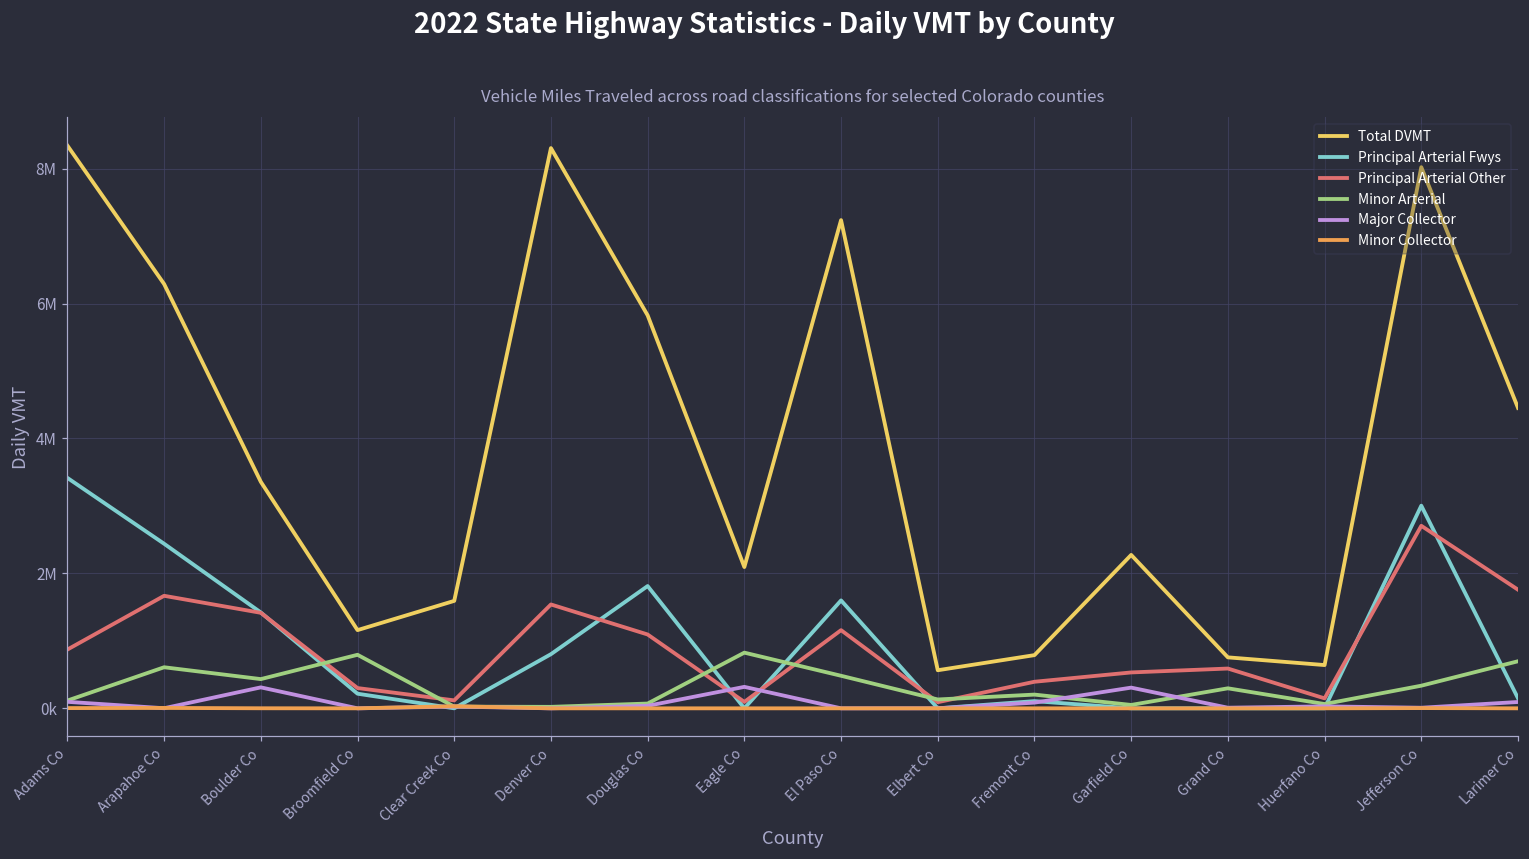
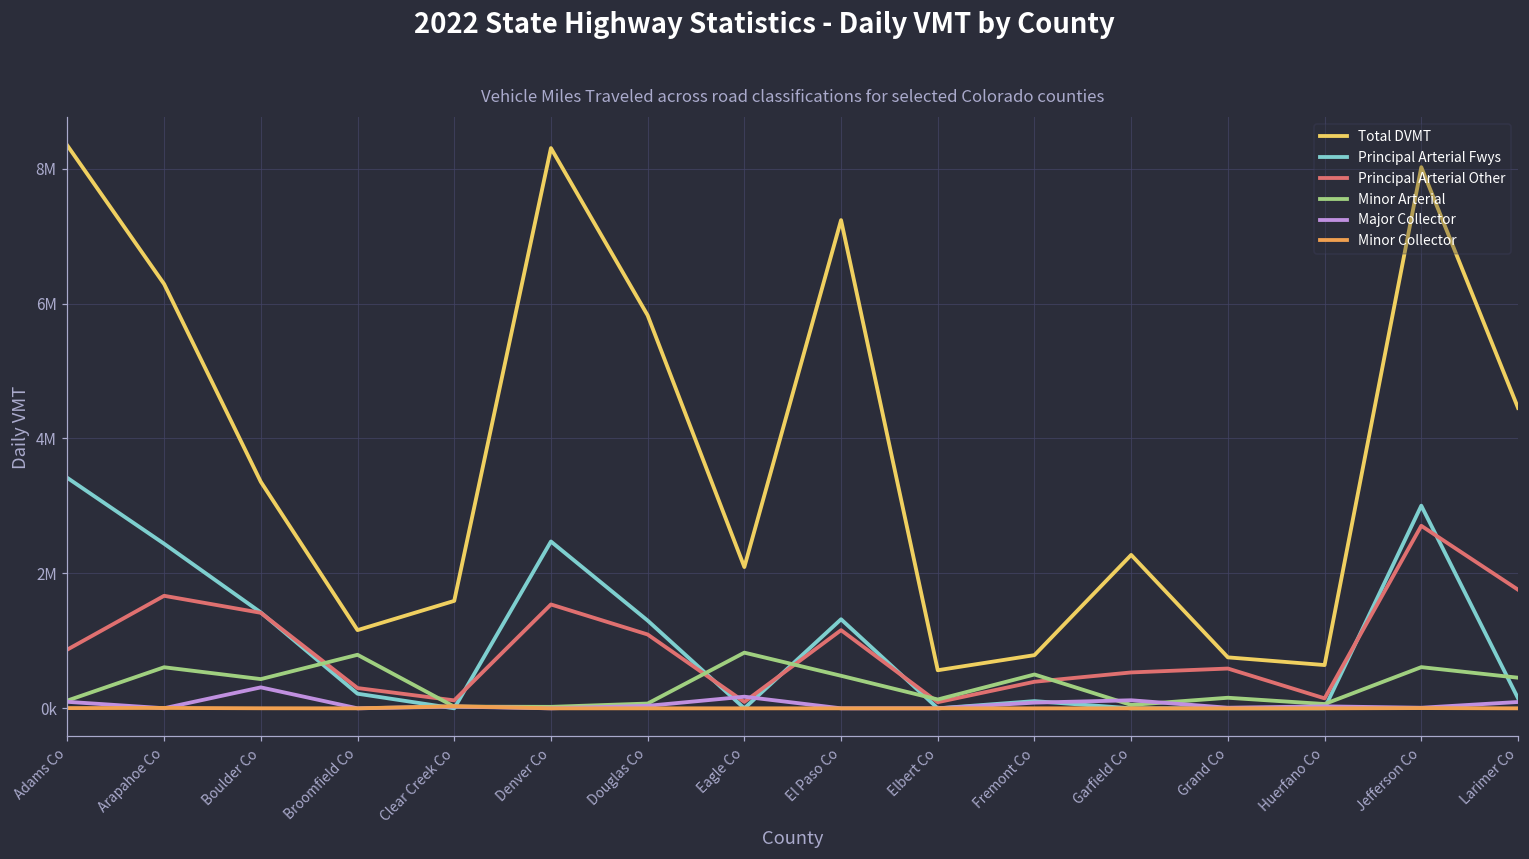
Principal Arterial Fwys, Denver Co: 800000 -> 2500000
Principal Arterial Fwys, Douglas Co: 1800000 -> 1300000
Major Collector, Eagle Co: 300000 -> 200000
Principal Arterial Fwys, El Paso Co: 1600000 -> 1300000
Minor Arterial, Fremont Co: 200000 -> 500000
Major Collector, Garfield Co: 300000 -> 100000
Minor Arterial, Grand Co: 300000 -> 200000
Minor Arterial, Jefferson Co: 300000 -> 600000
Minor Arterial, Larimer Co: 700000 -> 500000
